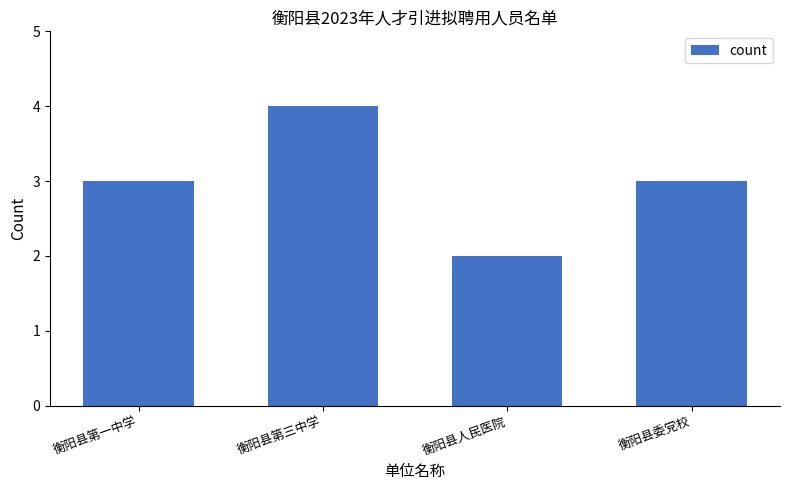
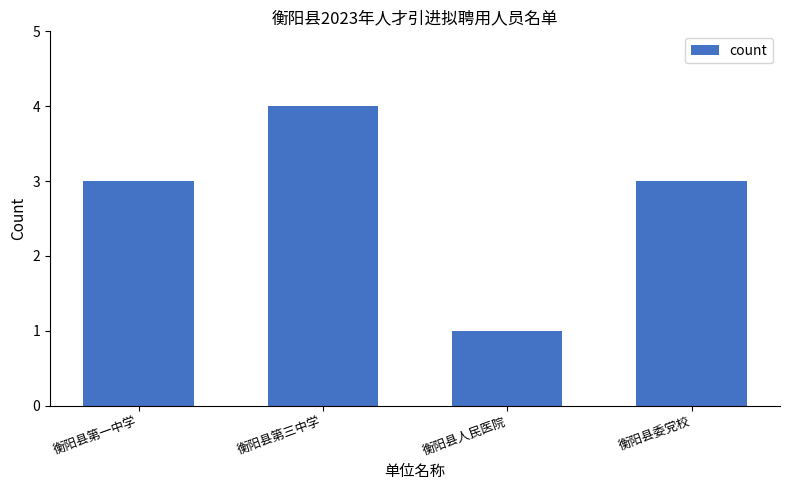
衡阳县人民医院: 2 -> 1
